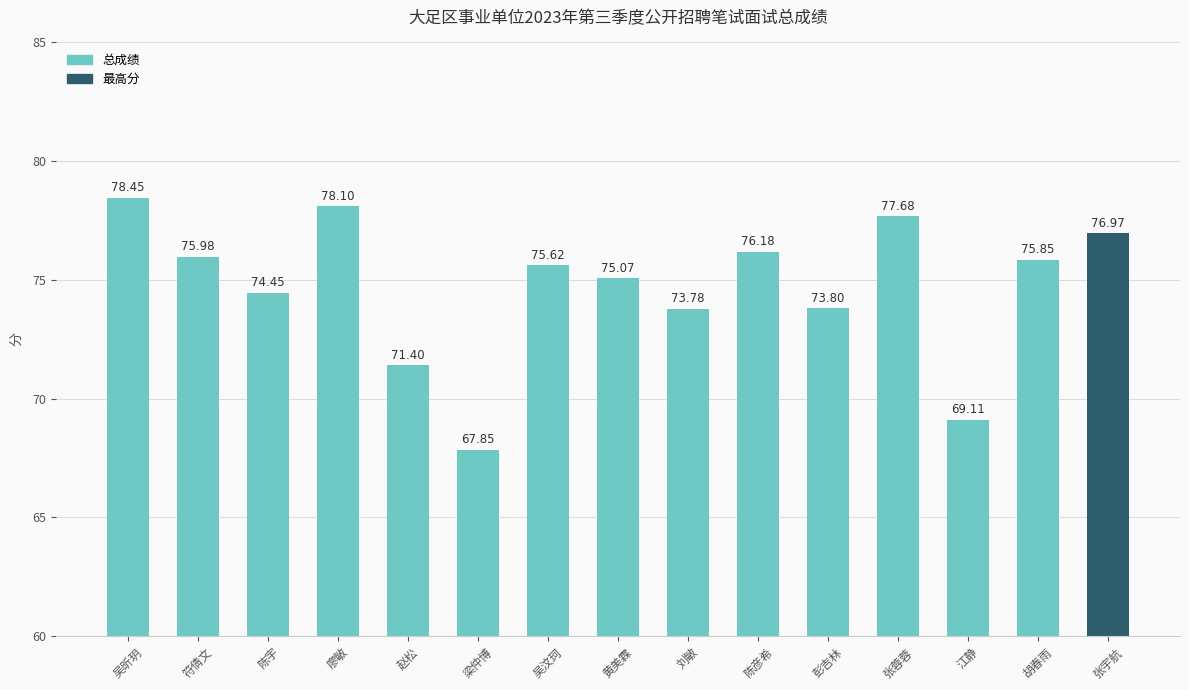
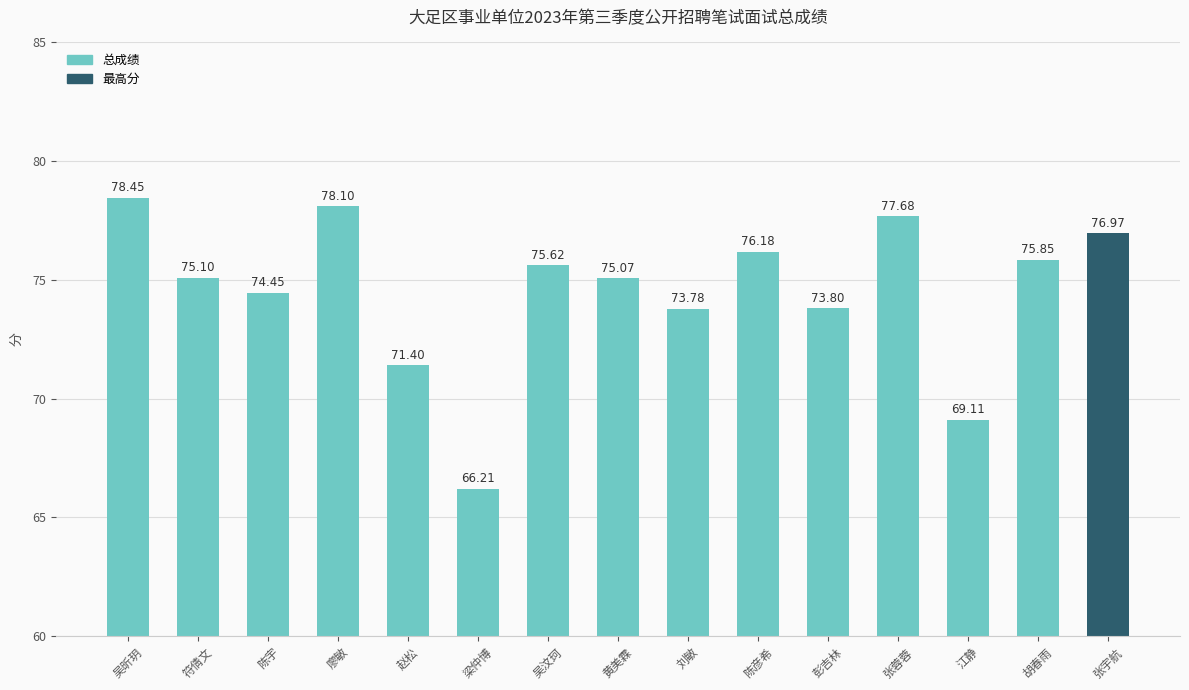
符倩文: 75.98 -> 75.10
梁仲博: 67.85 -> 66.21
